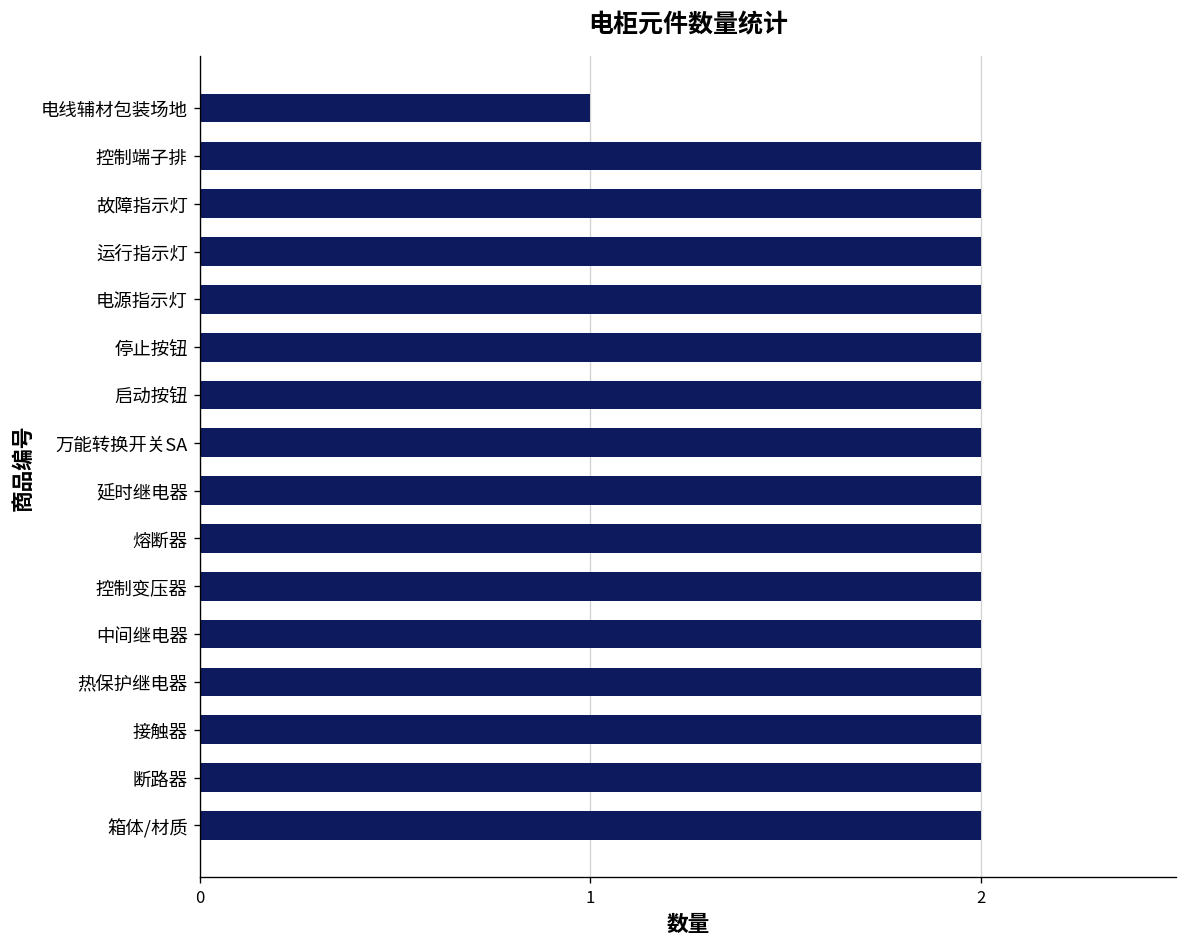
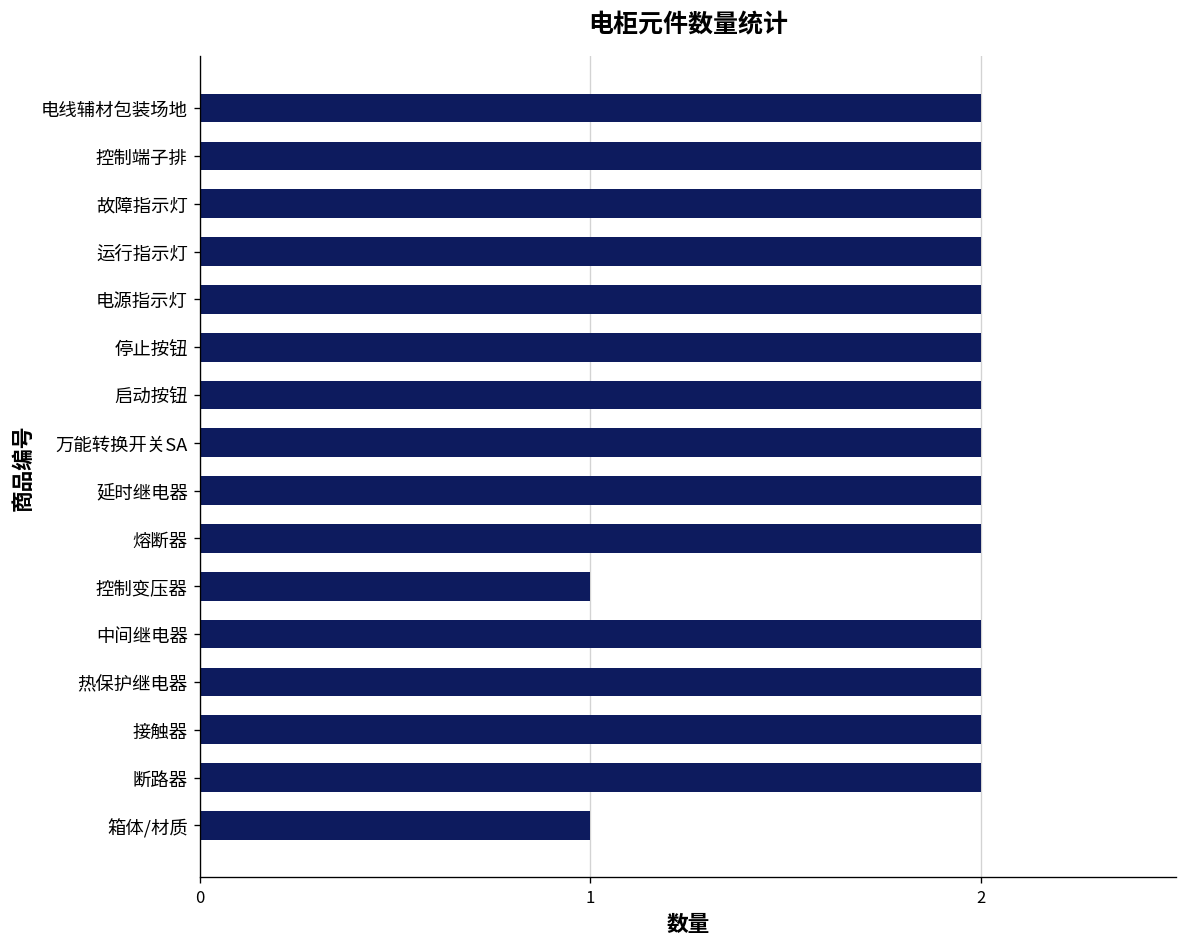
电线辅材包装场地: 1 -> 2
控制变压器: 2 -> 1
箱体/材质: 2 -> 1
